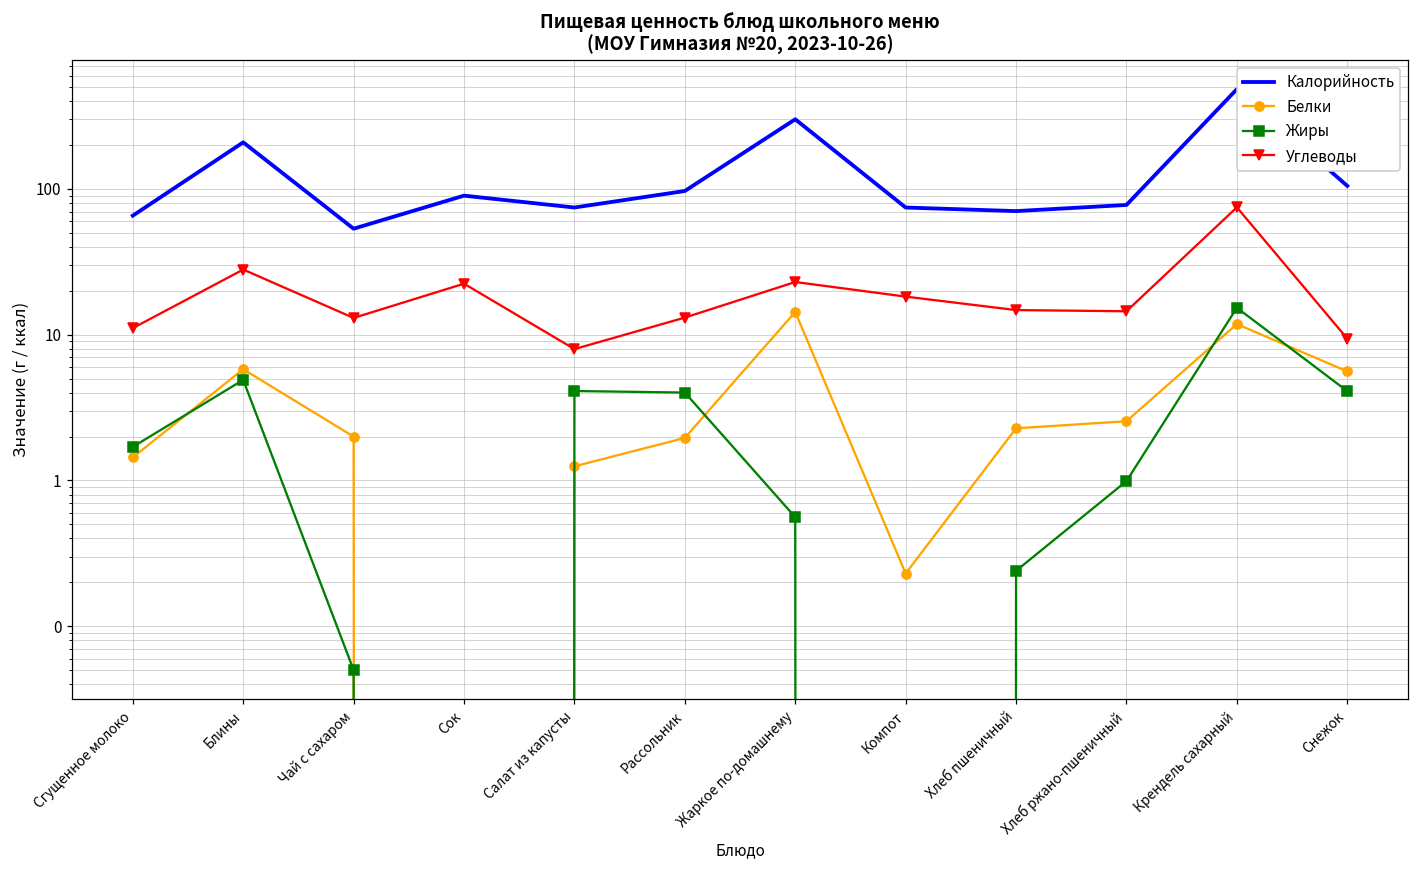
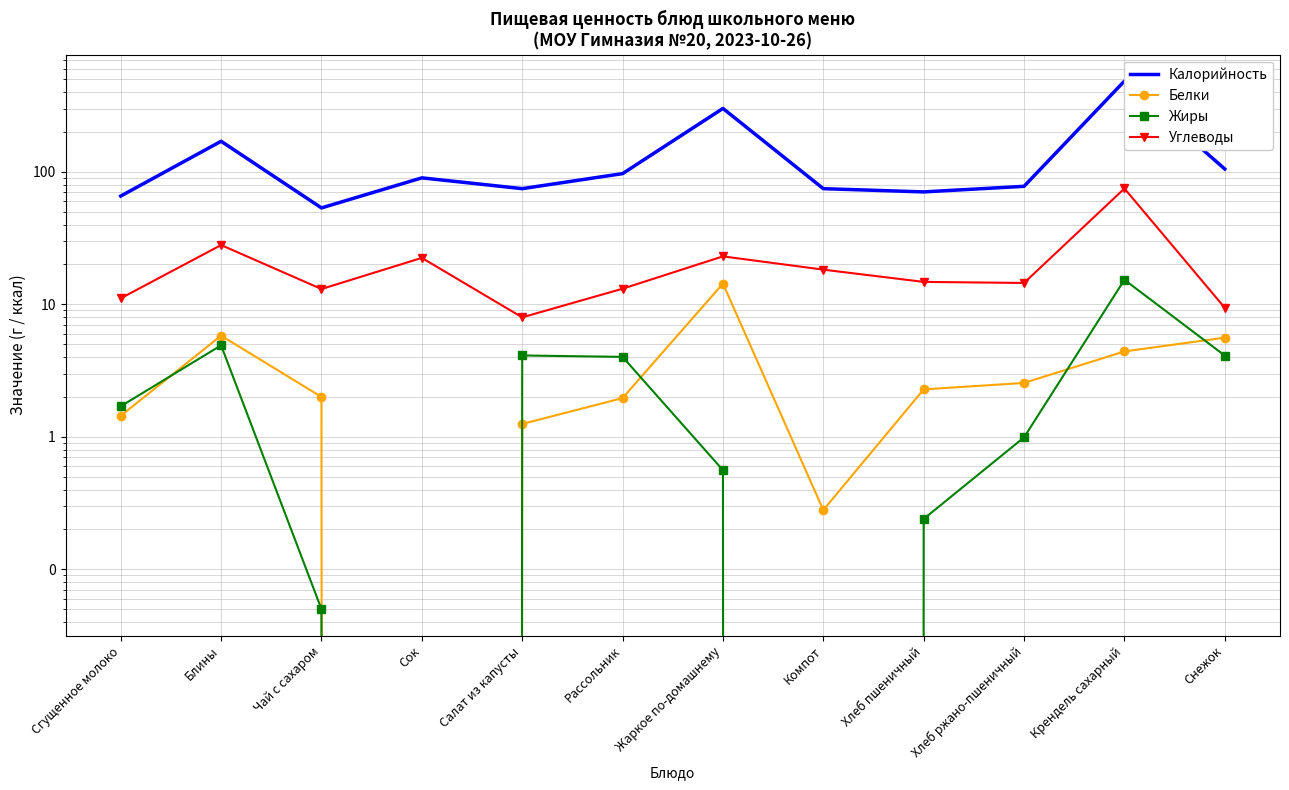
Калорийность, Блины: 210 -> 170
Белки, Компот: 0.23 -> 0.28
Белки, Крендель сахарный: 12 -> 4.4
